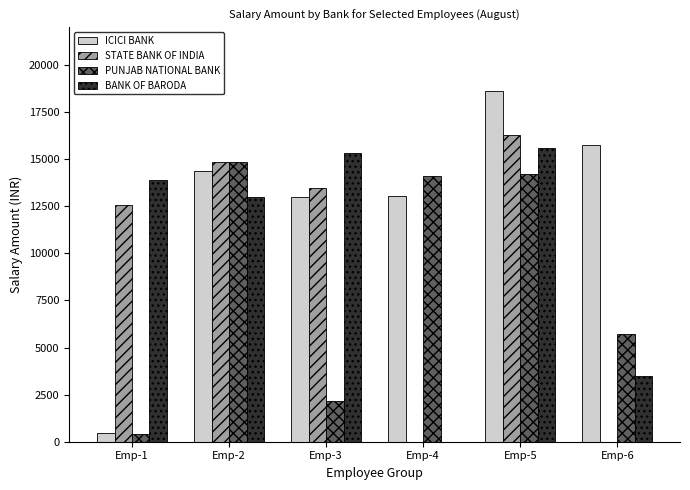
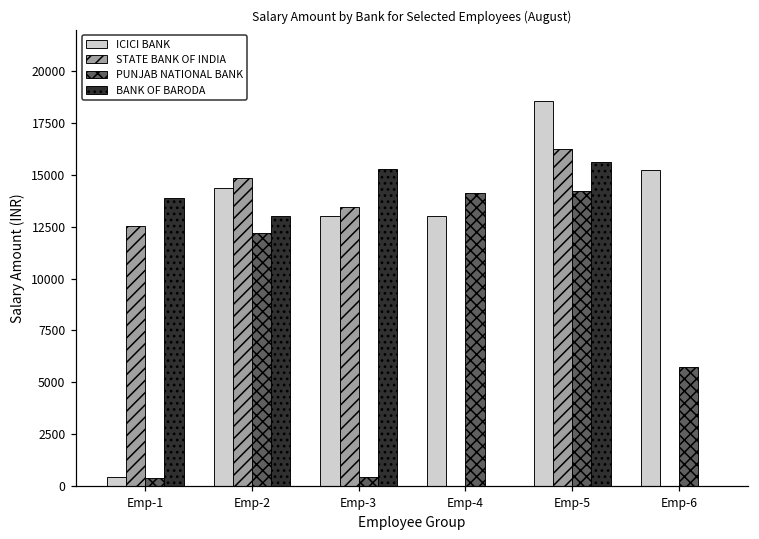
PUNJAB NATIONAL BANK, Emp-2: 14800 -> 12200
PUNJAB NATIONAL BANK, Emp-3: 2200 -> 500
ICICI BANK, Emp-6: 15800 -> 15200
BANK OF BARODA, Emp-6: 3500 -> 0
